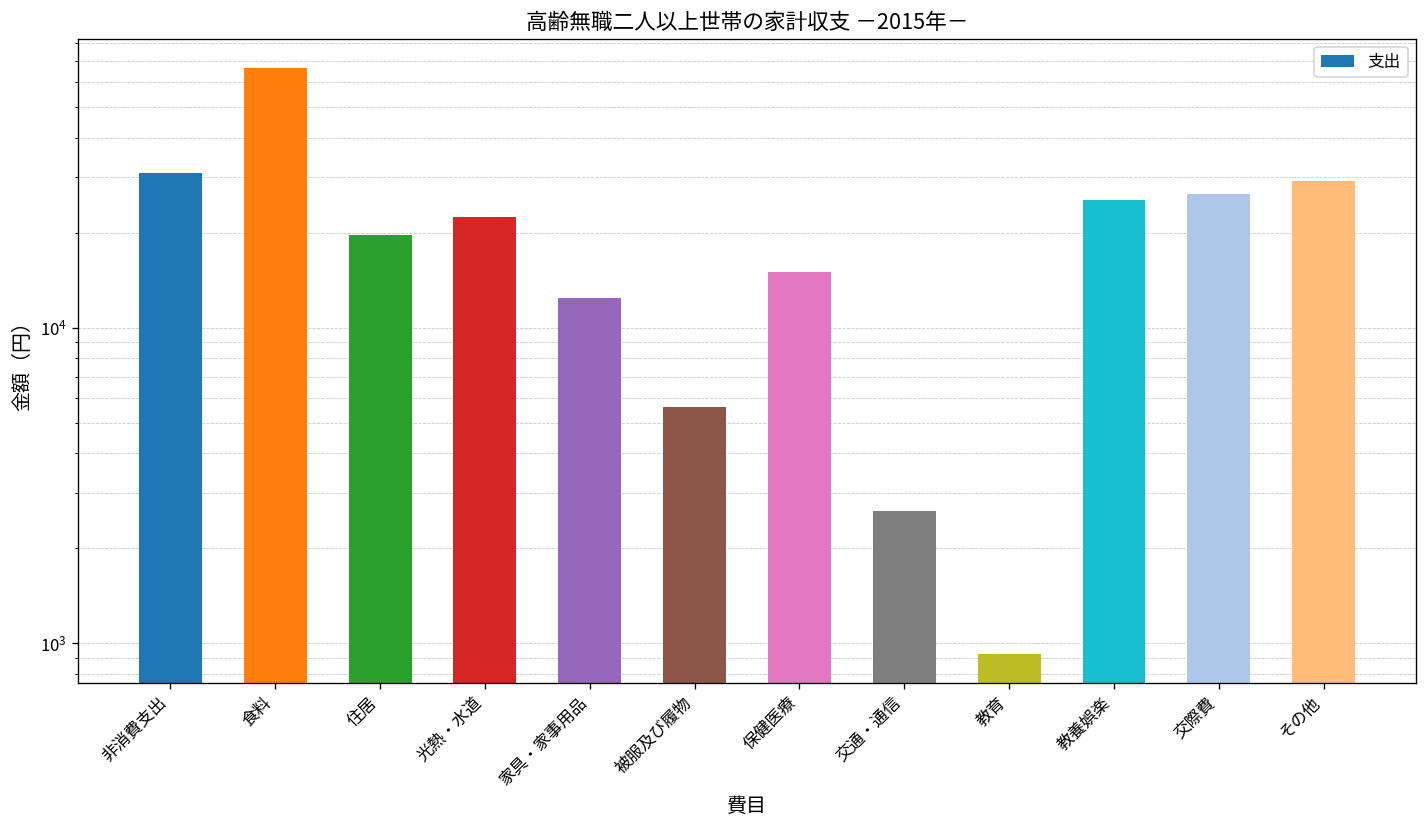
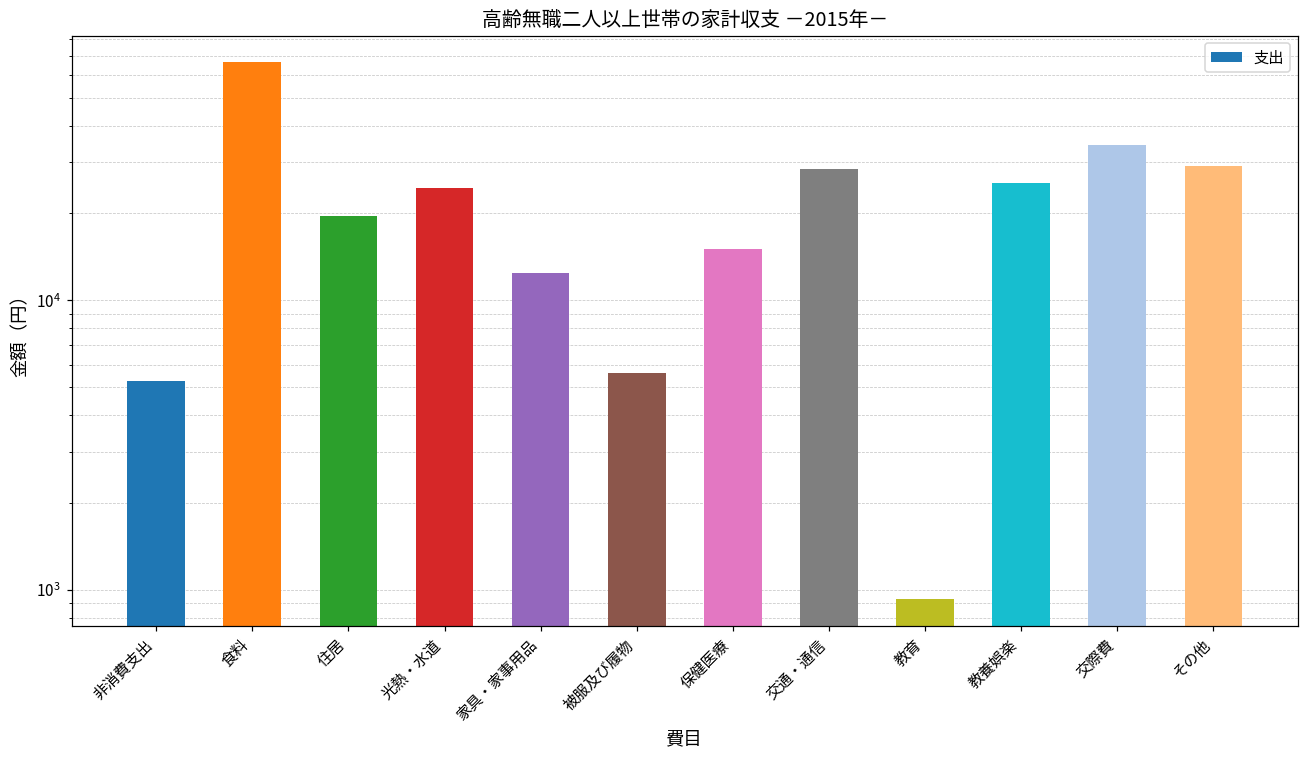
非消費支出: 31000 -> 5300
光熱・水道: 22000 -> 25000
交通・通信: 2600 -> 28000
交際費: 26000 -> 34000
